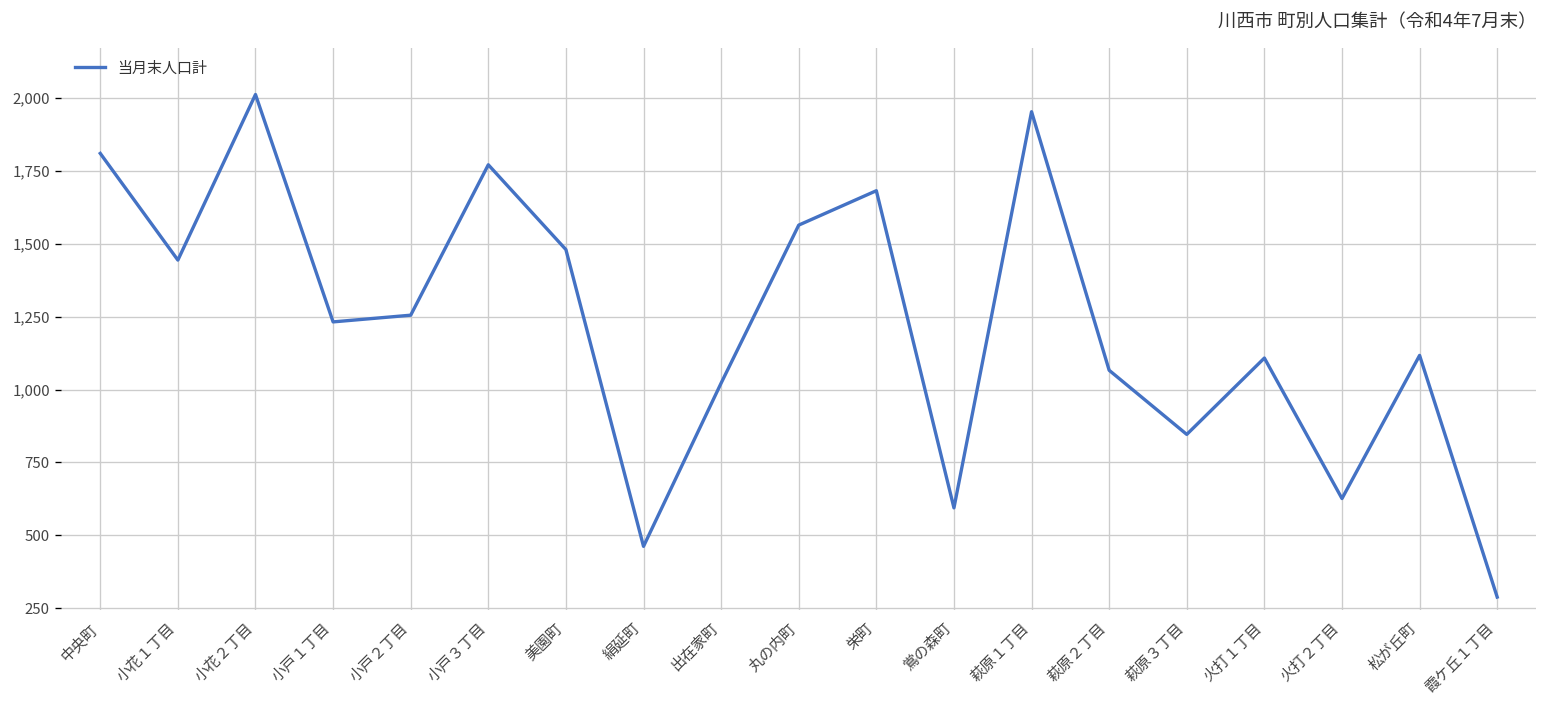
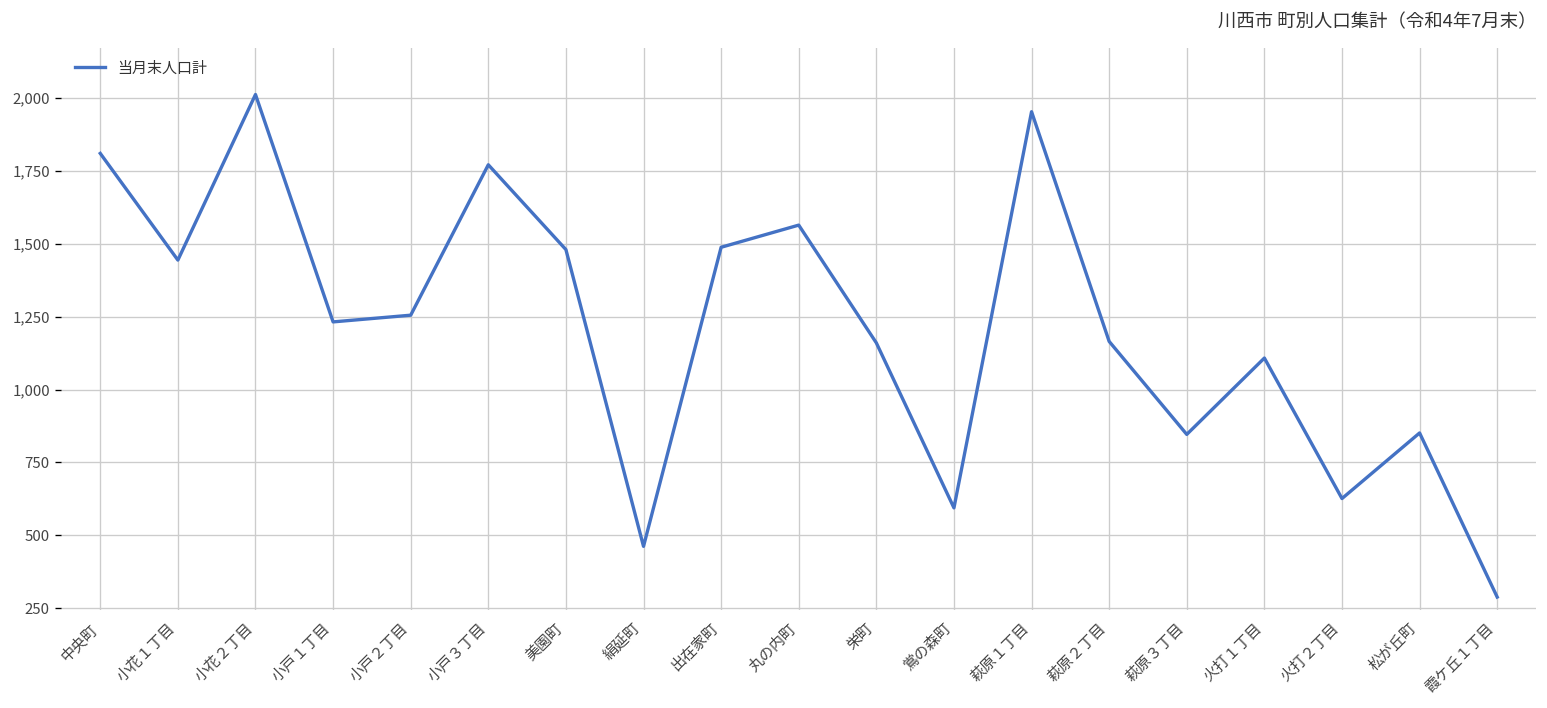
出在家町: 1,020 -> 1,490
栄町: 1,680 -> 1,160
萩原２丁目: 1,070 -> 1,170
松が丘町: 1,120 -> 850
